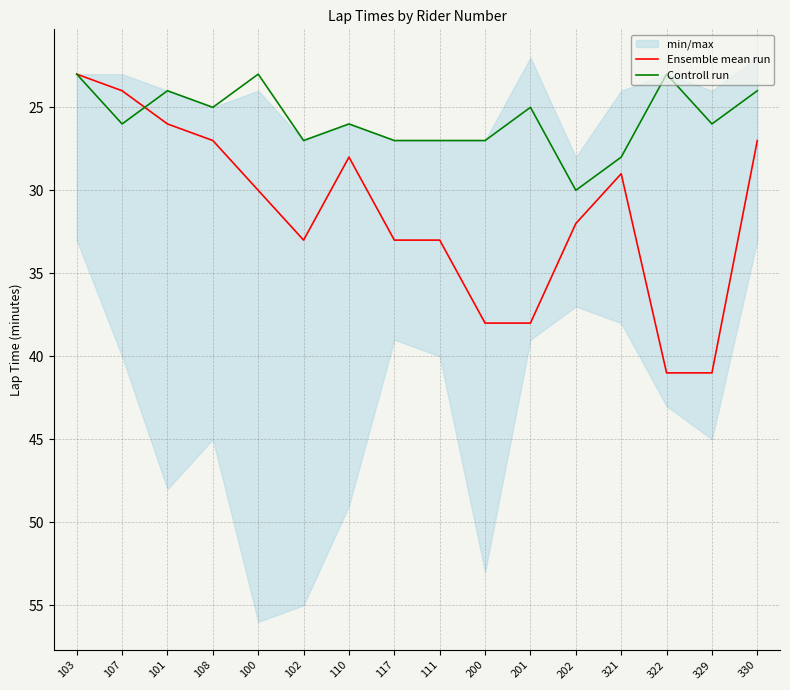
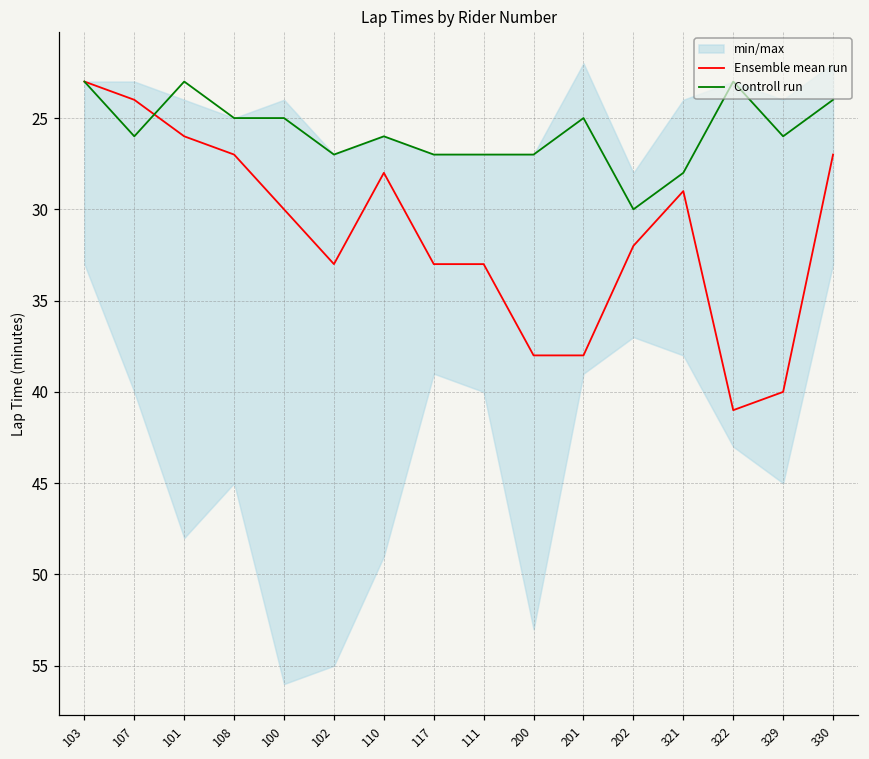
Controll run, 101: 24 -> 23
Controll run, 100: 23 -> 25
Ensemble mean run, 329: 41 -> 40
